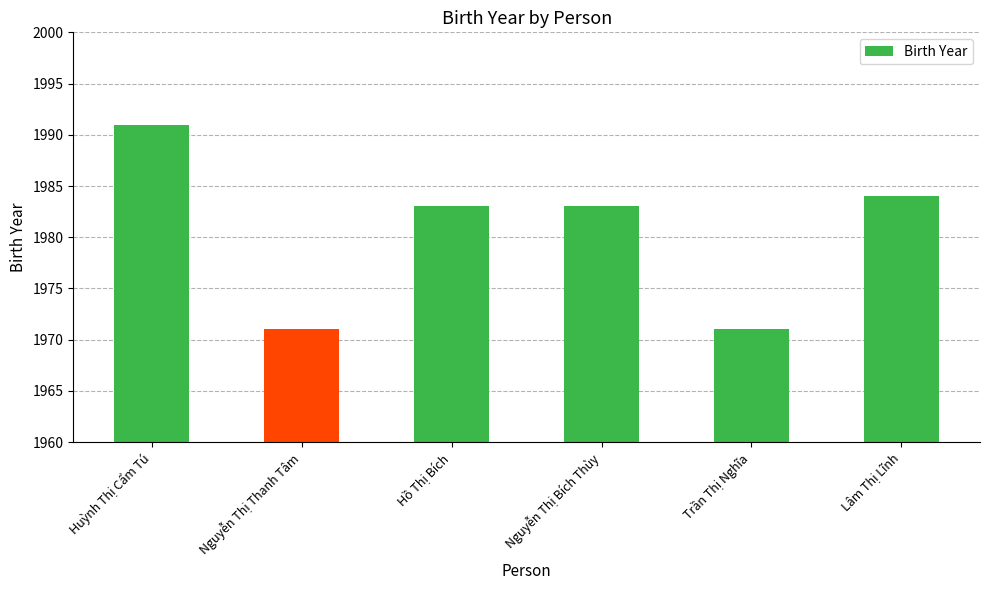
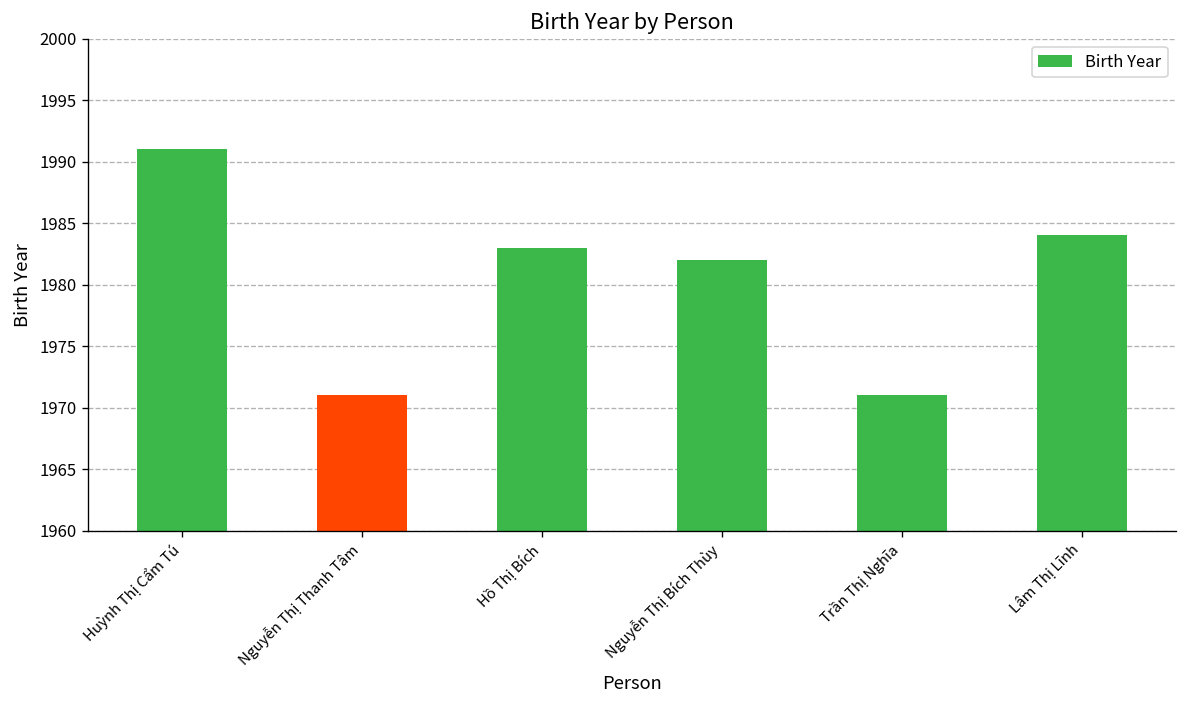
Nguyễn Thị Bích Thùy: 1983 -> 1982
